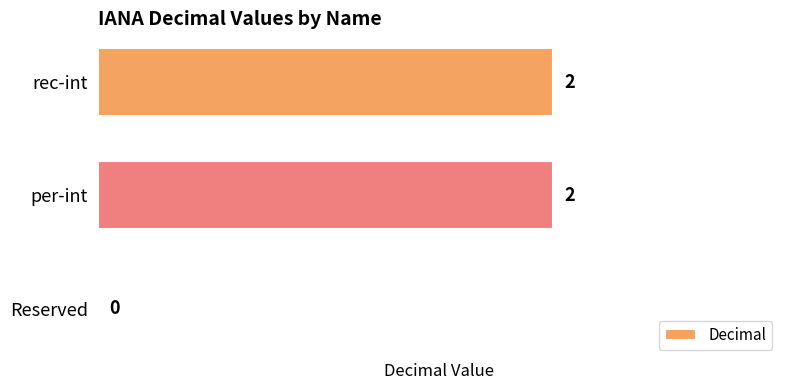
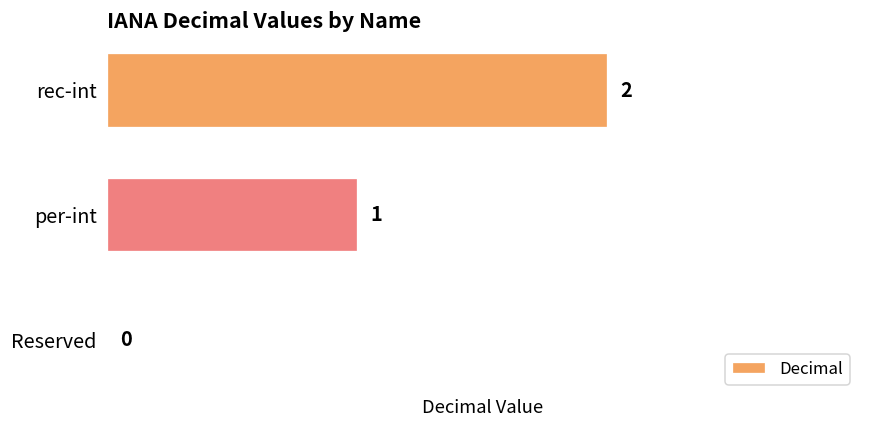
per-int: 2 -> 1
